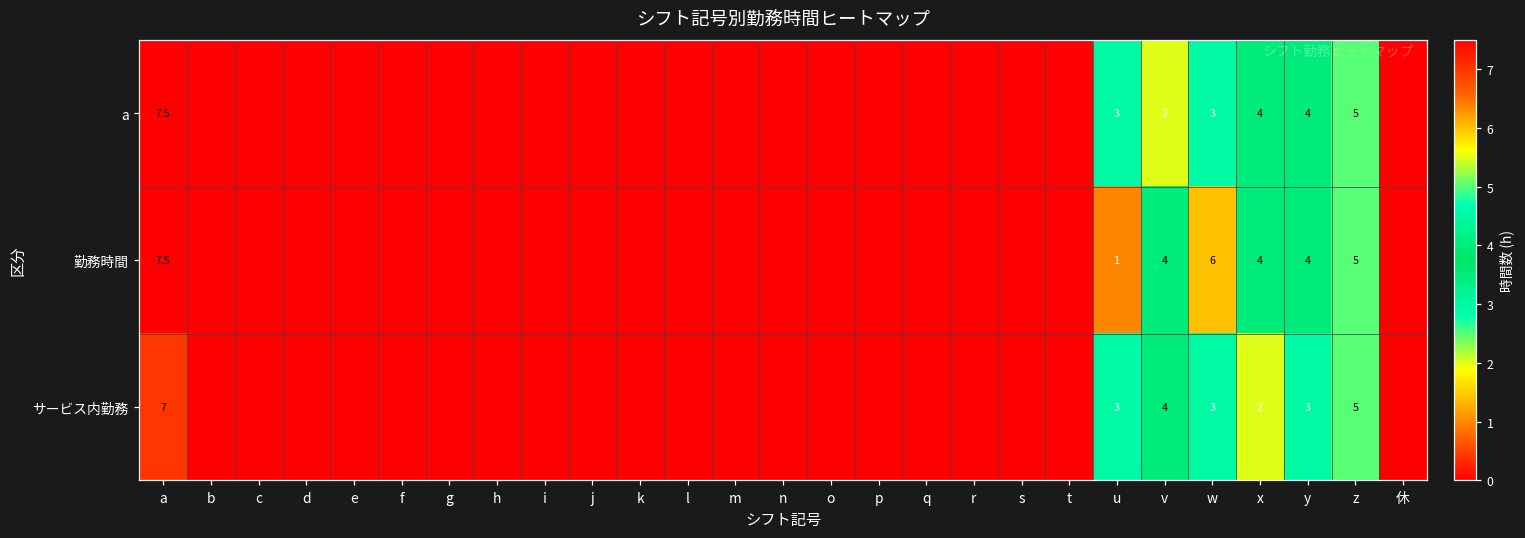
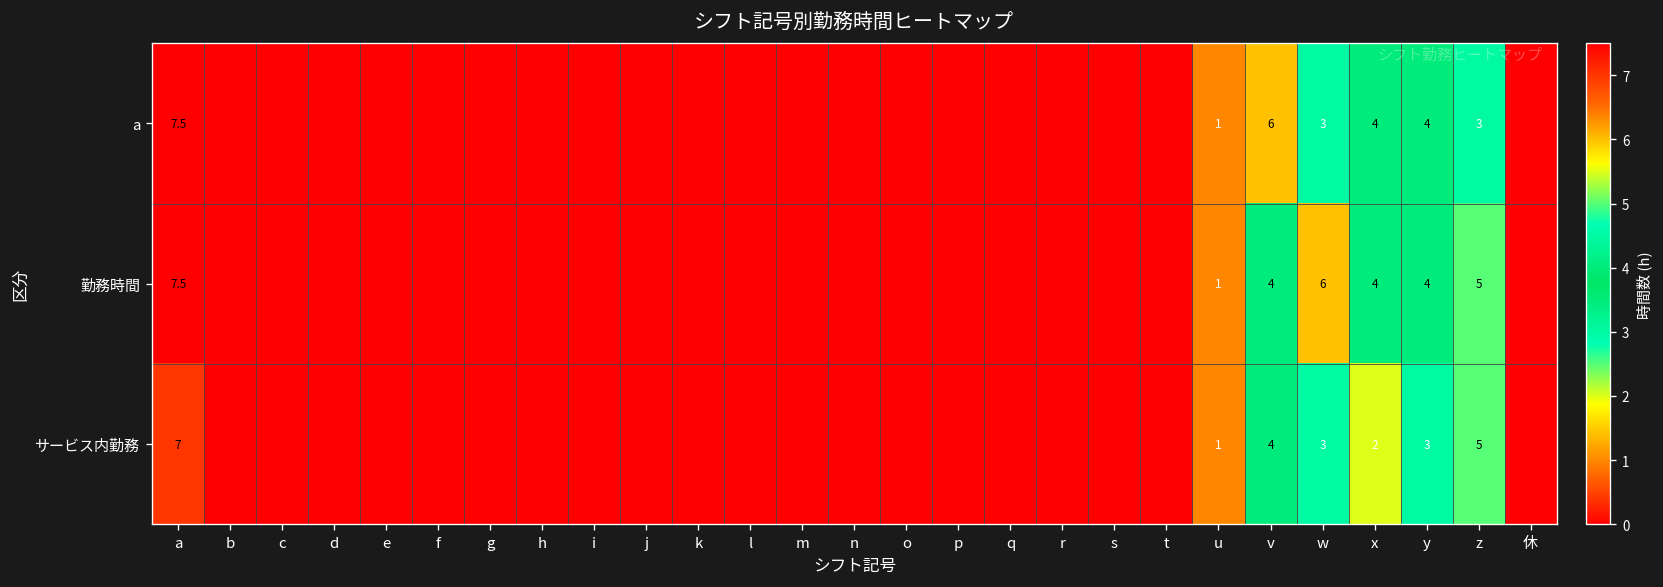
a, u: 3 -> 1
a, v: 2 -> 6
a, z: 5 -> 3
サービス内勤務, u: 3 -> 1
